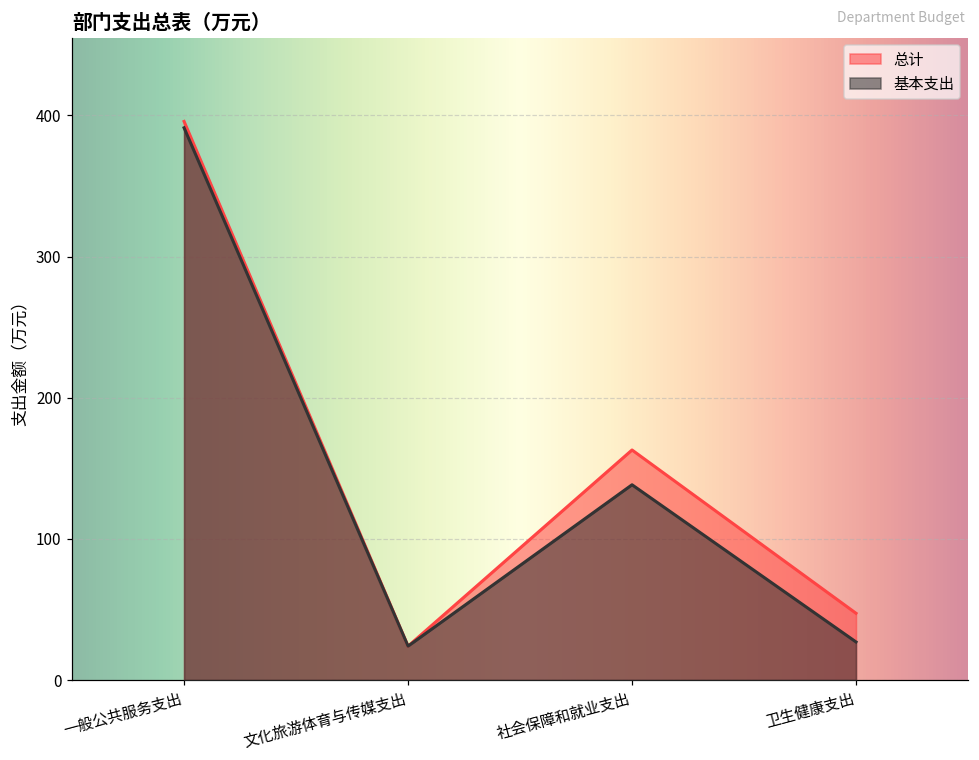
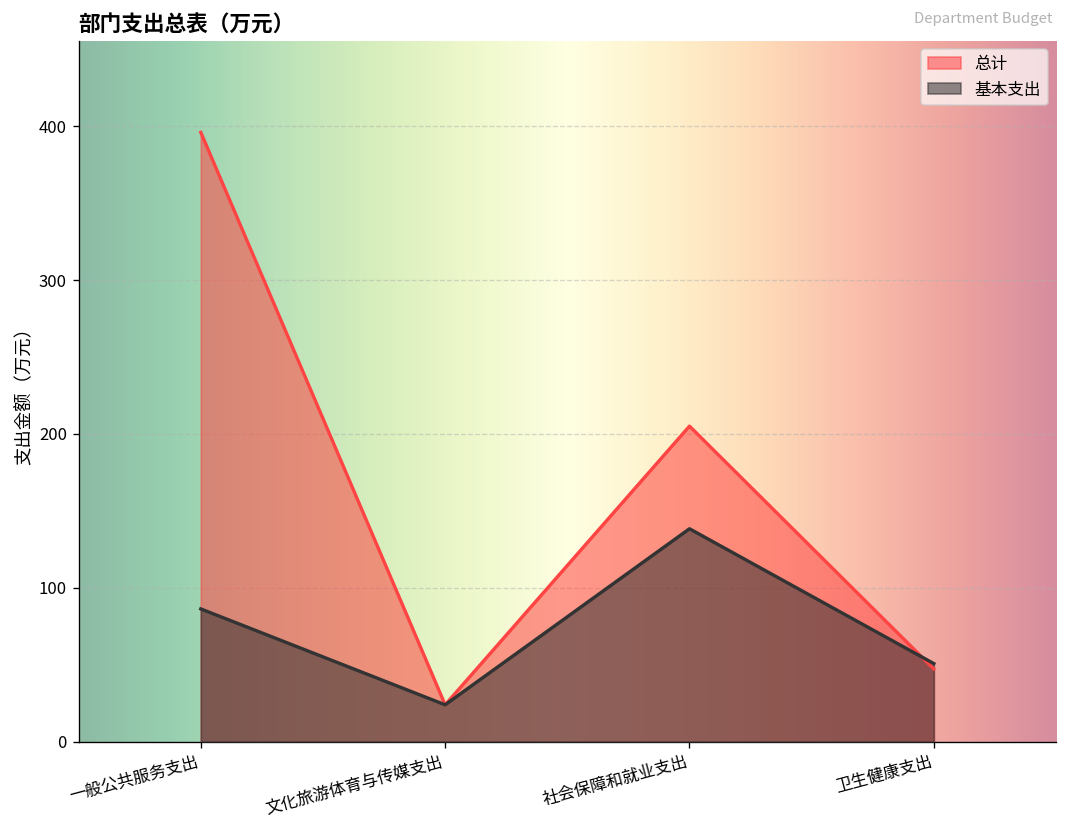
基本支出, 一般公共服务支出: 391 -> 86
总计, 社会保障和就业支出: 163 -> 205
基本支出, 卫生健康支出: 27 -> 51
